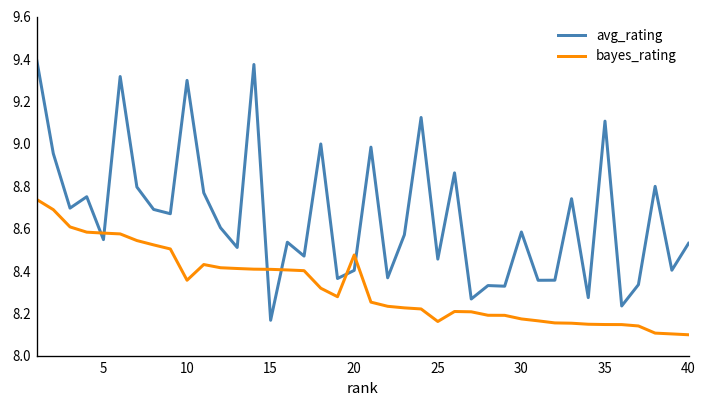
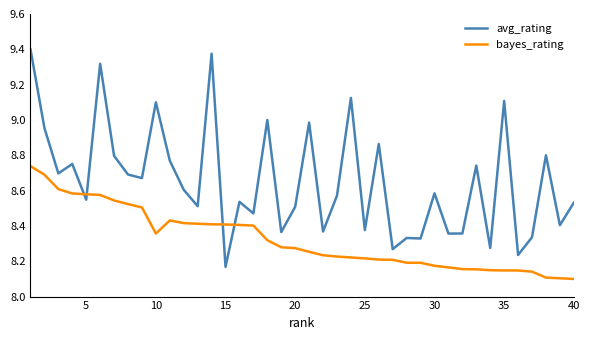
avg_rating, 10: 9.3 -> 9.1
avg_rating, 20: 8.40 -> 8.51
bayes_rating, 20: 8.48 -> 8.27
avg_rating, 25: 8.46 -> 8.38
bayes_rating, 25: 8.16 -> 8.22
